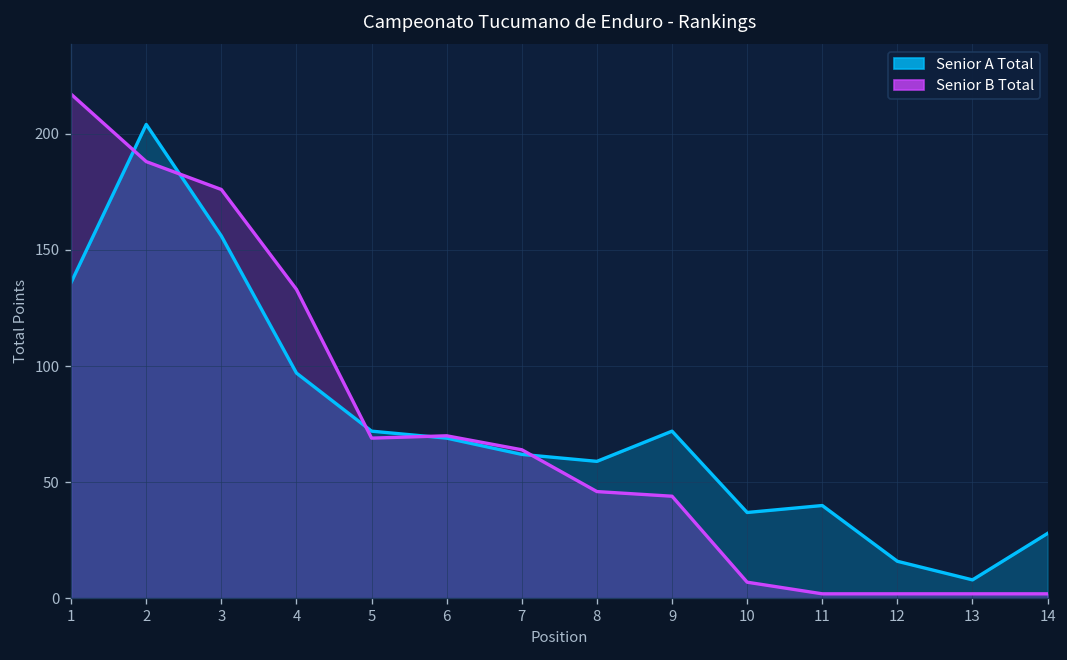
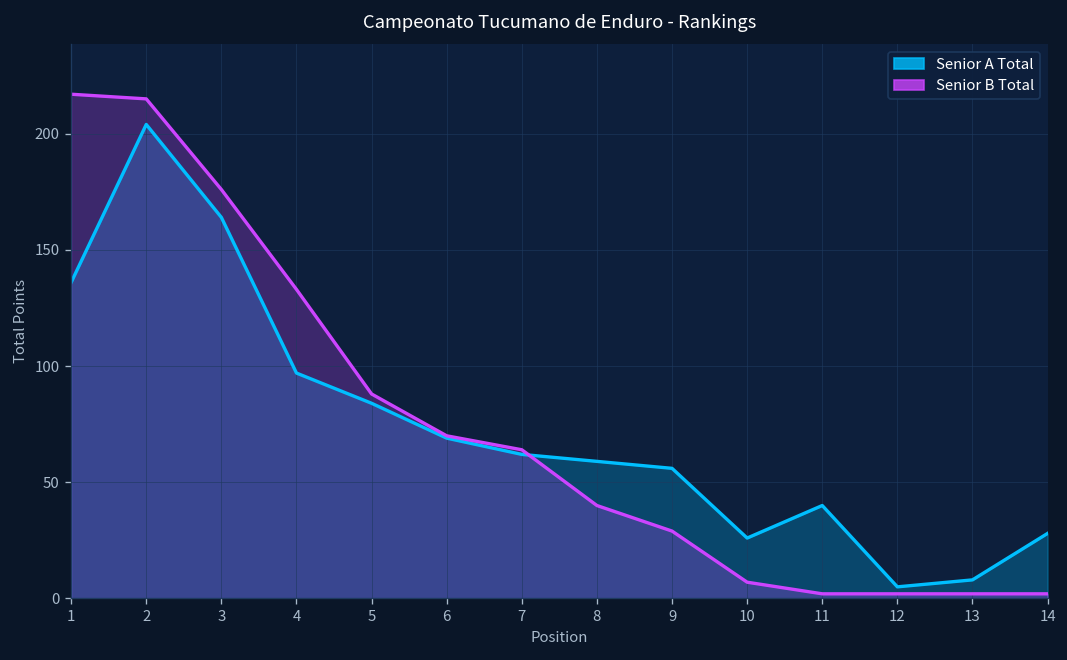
Senior B Total, 2: 188 -> 215
Senior A Total, 3: 156 -> 164
Senior A Total, 5: 72 -> 84
Senior B Total, 5: 69 -> 88
Senior B Total, 8: 46 -> 40
Senior A Total, 9: 72 -> 56
Senior B Total, 9: 44 -> 29
Senior A Total, 10: 37 -> 26
Senior A Total, 12: 16 -> 5
